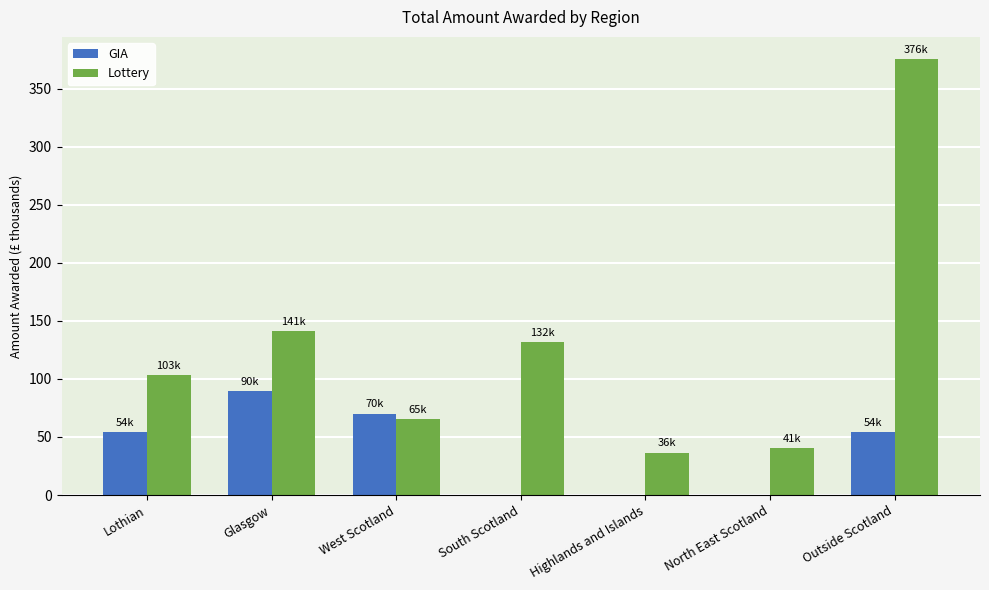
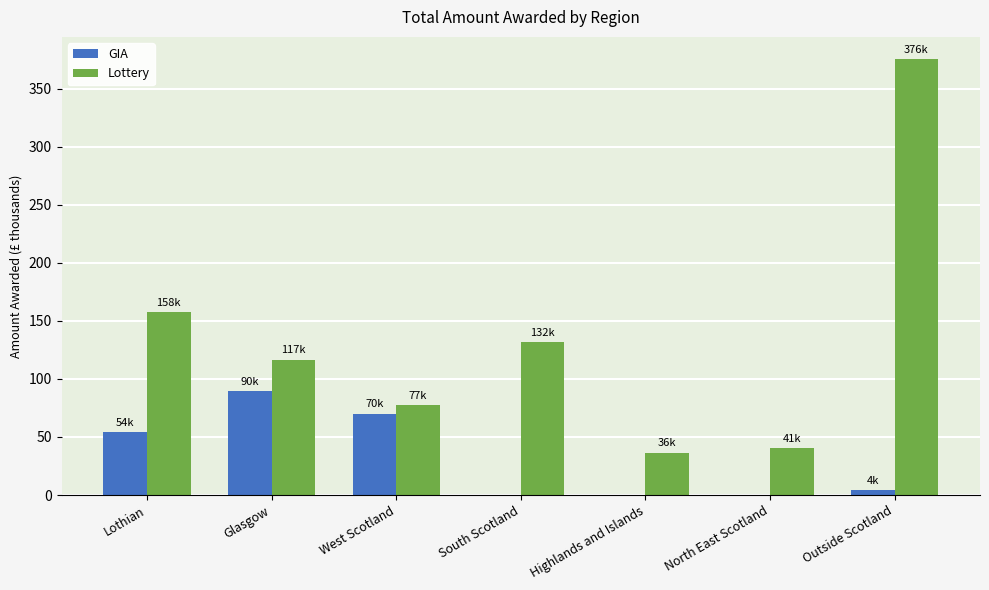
Lottery, Lothian: 103k -> 158k
Lottery, Glasgow: 141k -> 117k
Lottery, West Scotland: 65k -> 77k
GIA, Outside Scotland: 54k -> 4k
